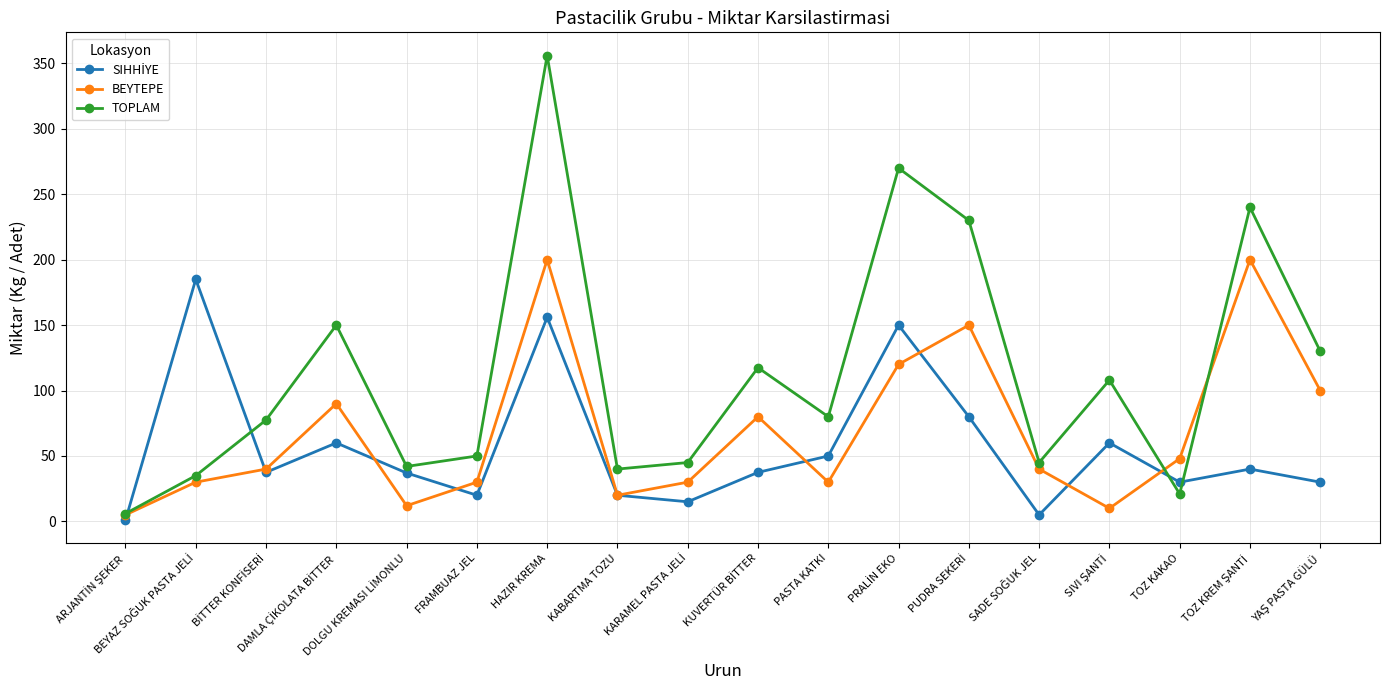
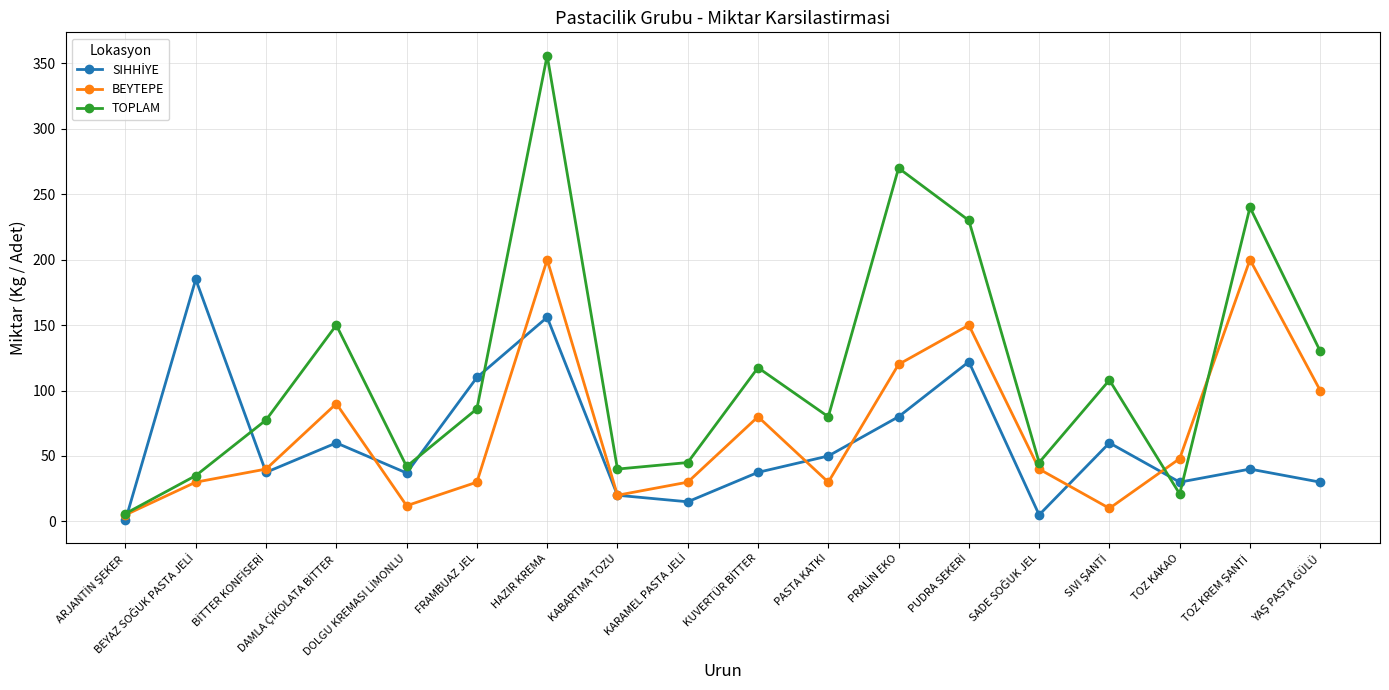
SIHHİYE, FRAMBUAZ JEL: 20 -> 110
TOPLAM, FRAMBUAZ JEL: 50 -> 86
SIHHİYE, PRALİN EKO: 150 -> 80
SIHHİYE, PUDRA SEKERİ: 80 -> 122
